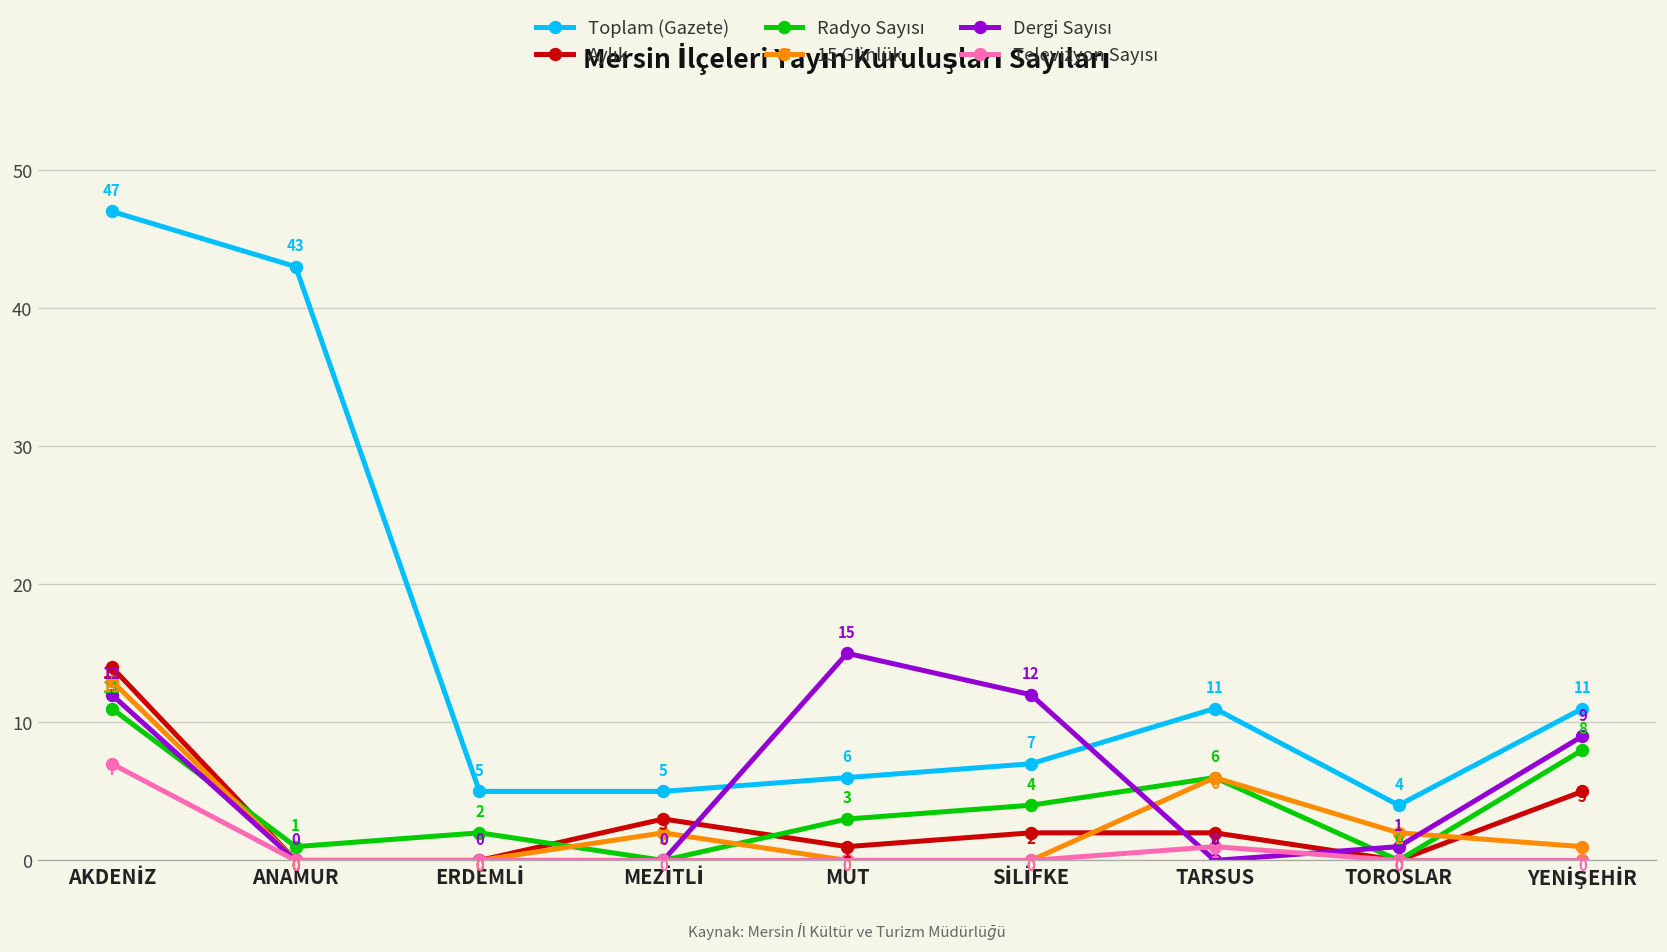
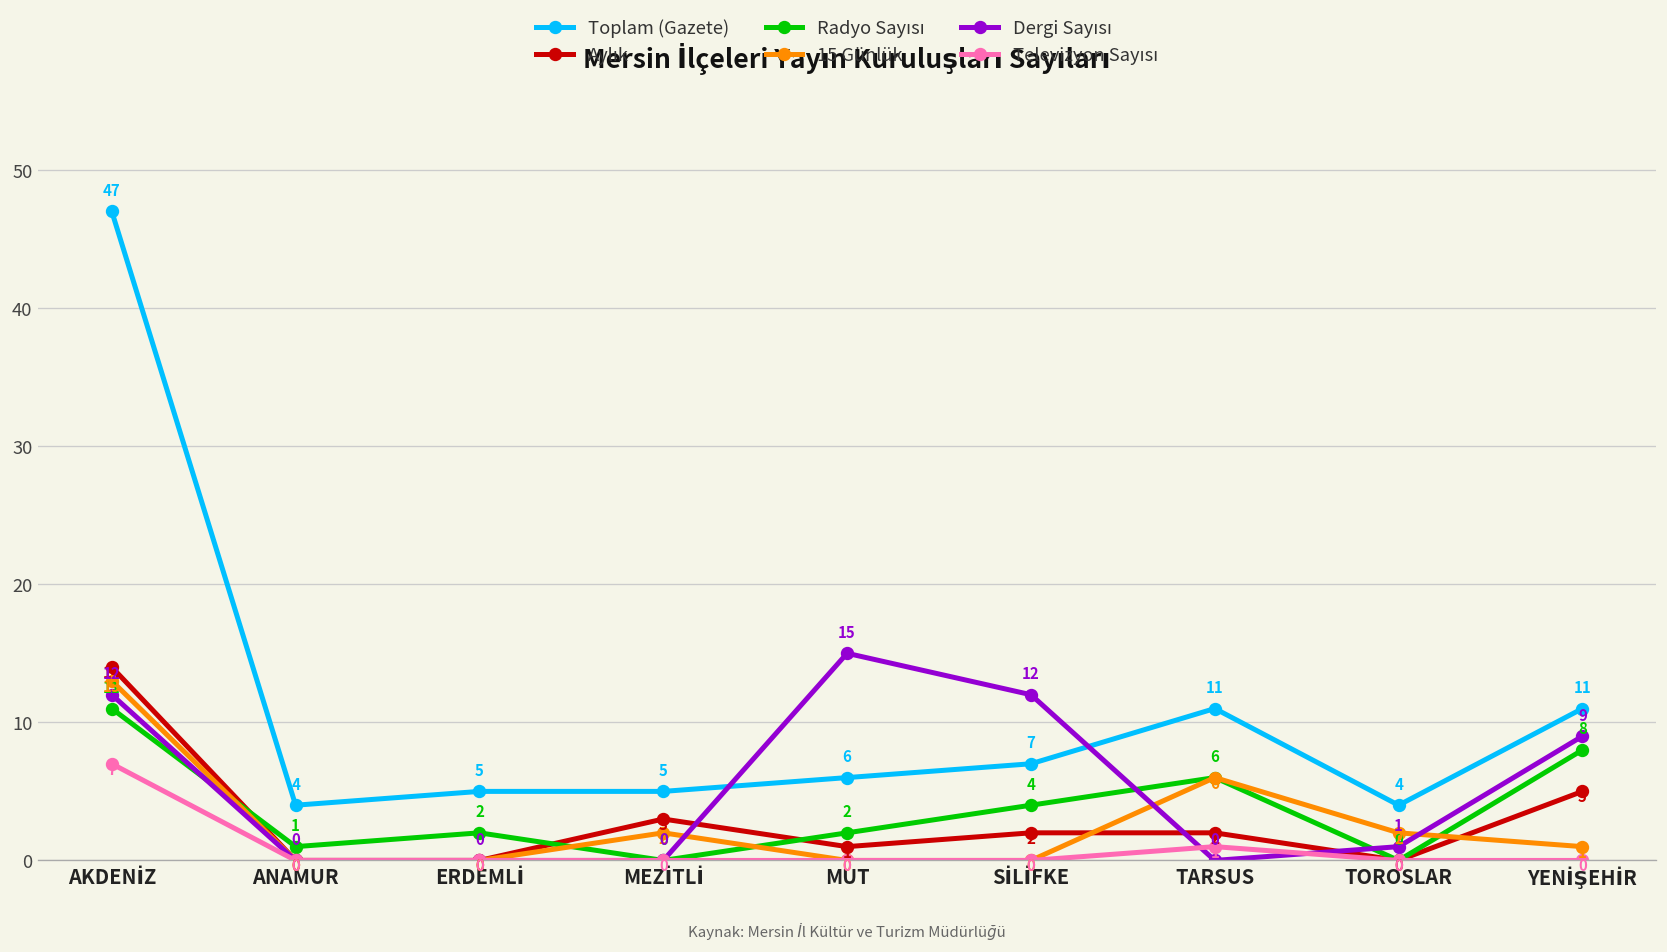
Toplam (Gazete), ANAMUR: 43 -> 4
Radyo Sayısı, MUT: 3 -> 2
